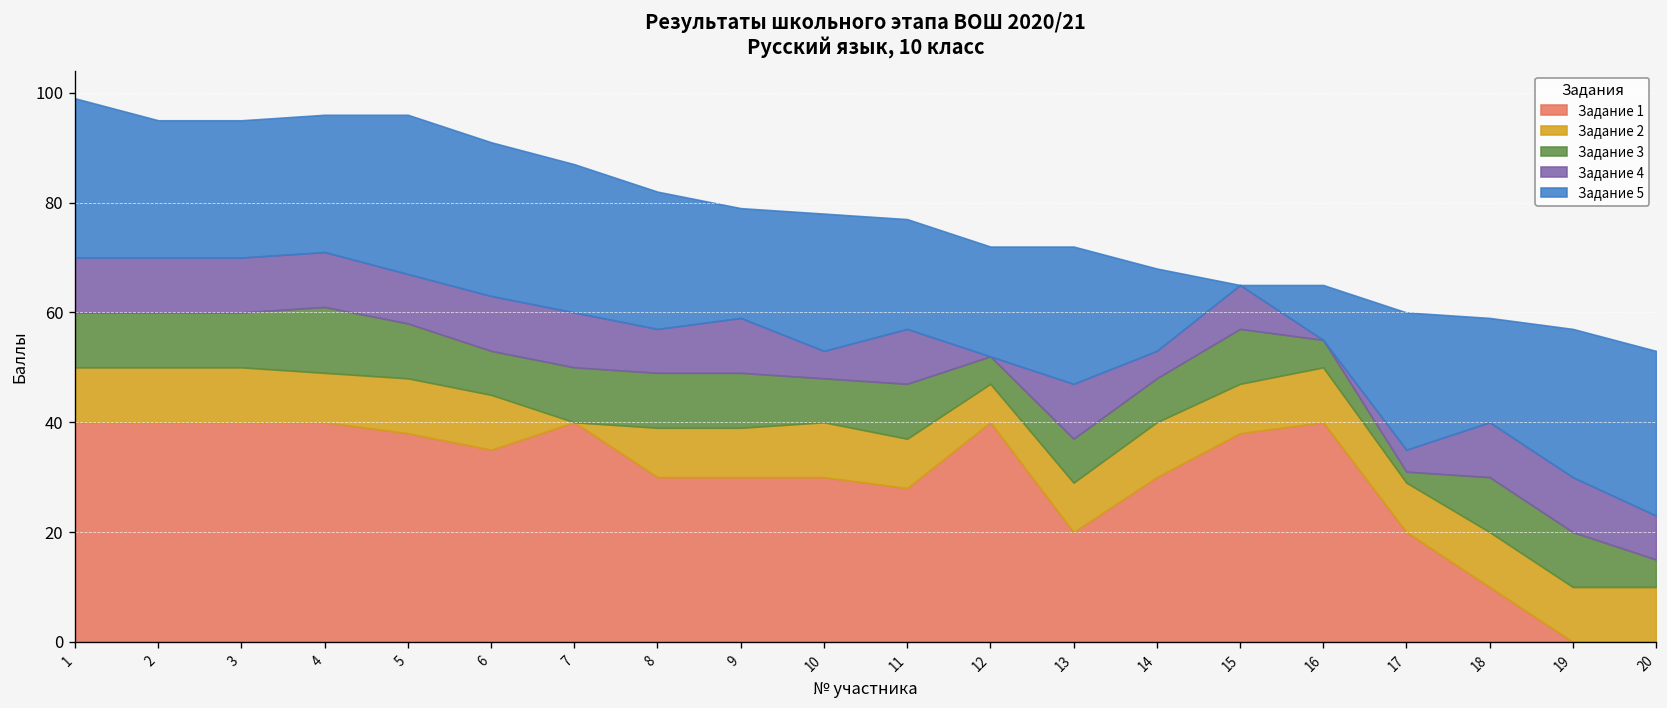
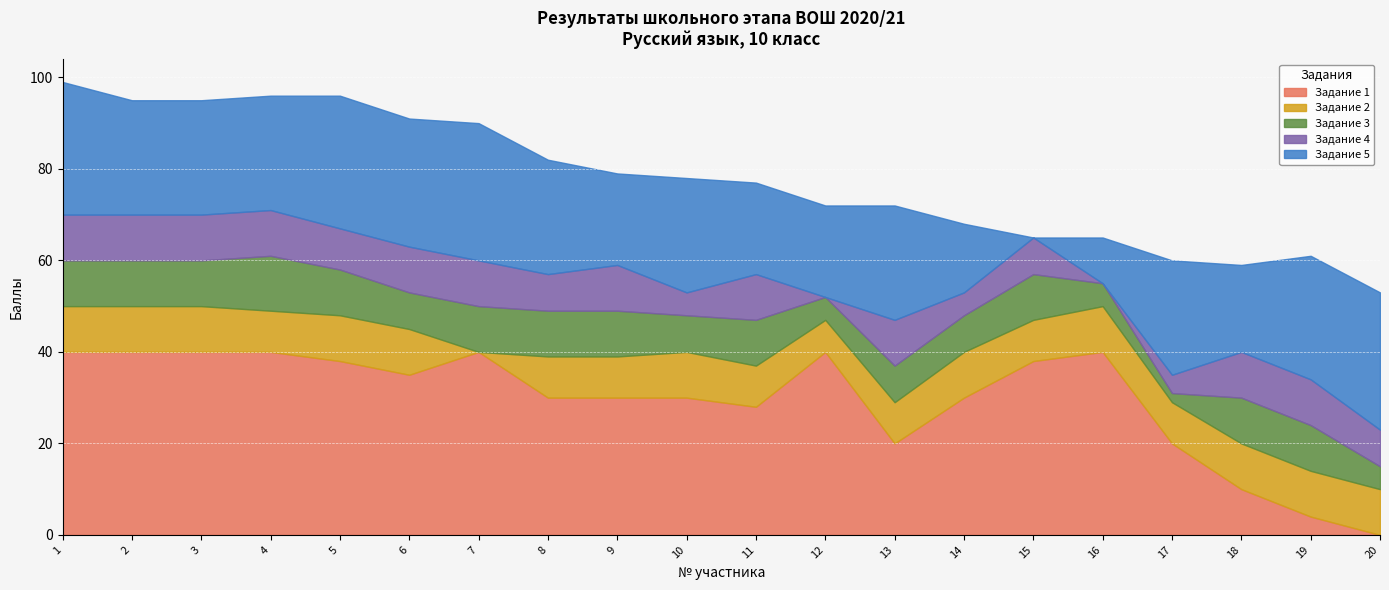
Задание 5, 7: 27 -> 30
Задание 1, 19: 0 -> 4
